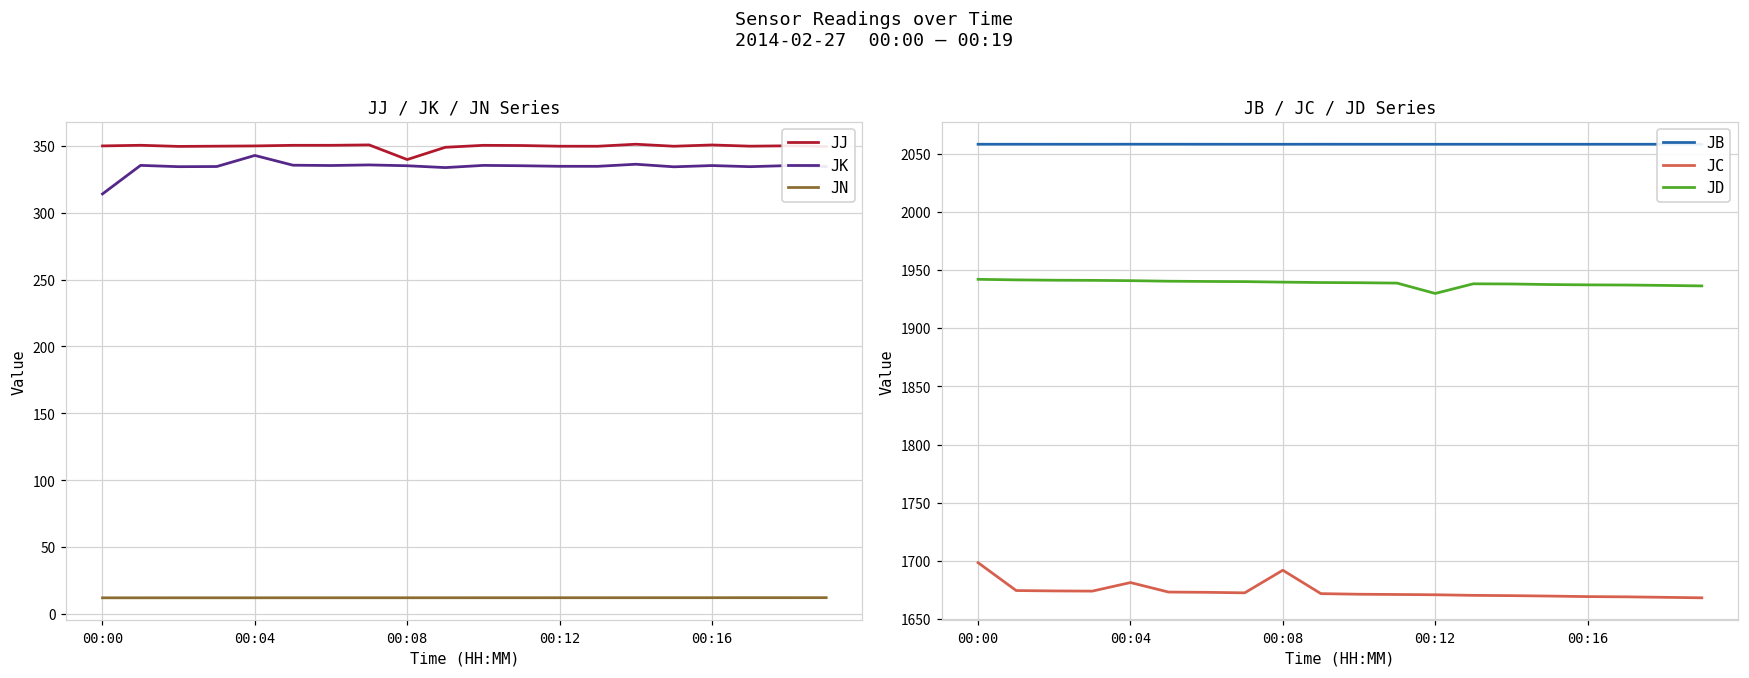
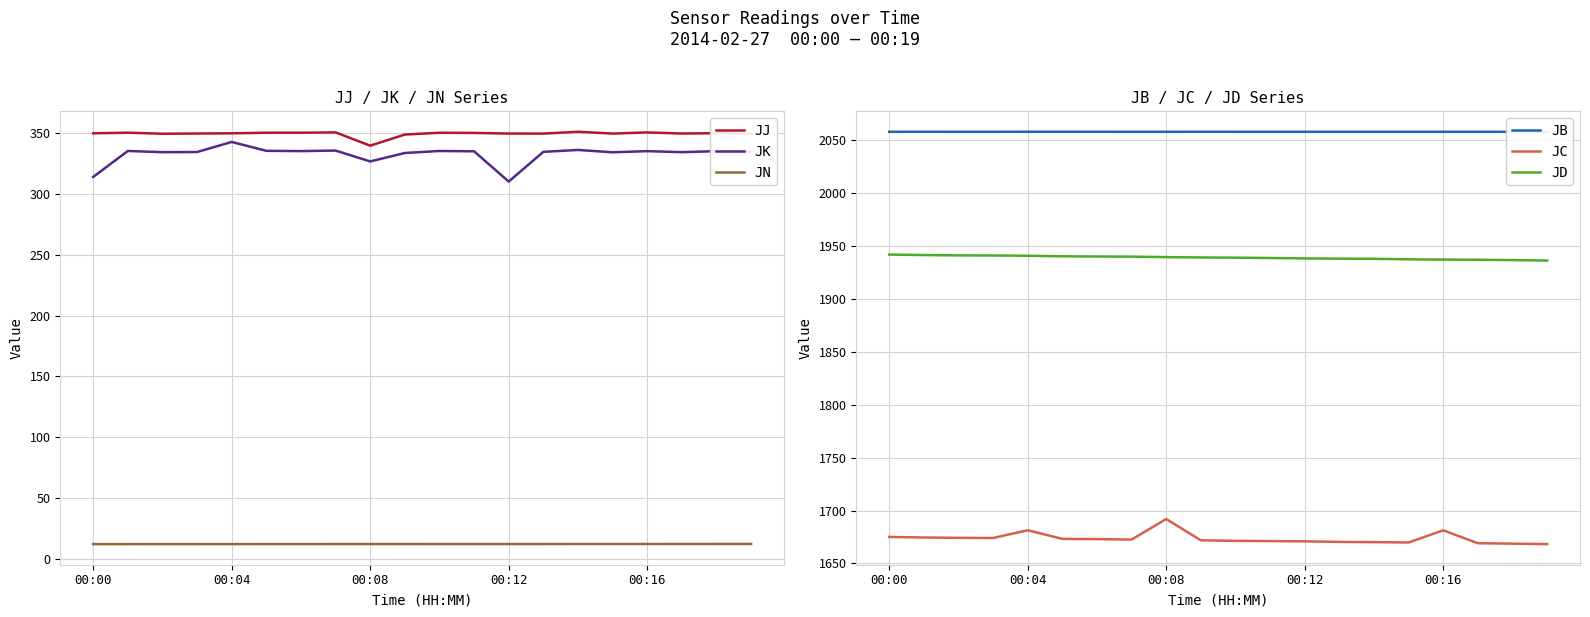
JJ / JK / JN Series, JK, 00:08: 335 -> 327
JJ / JK / JN Series, JK, 00:12: 335 -> 310
JB / JC / JD Series, JC, 00:00: 1698 -> 1675
JB / JC / JD Series, JD, 00:12: 1930 -> 1938
JB / JC / JD Series, JC, 00:16: 1669 -> 1681
